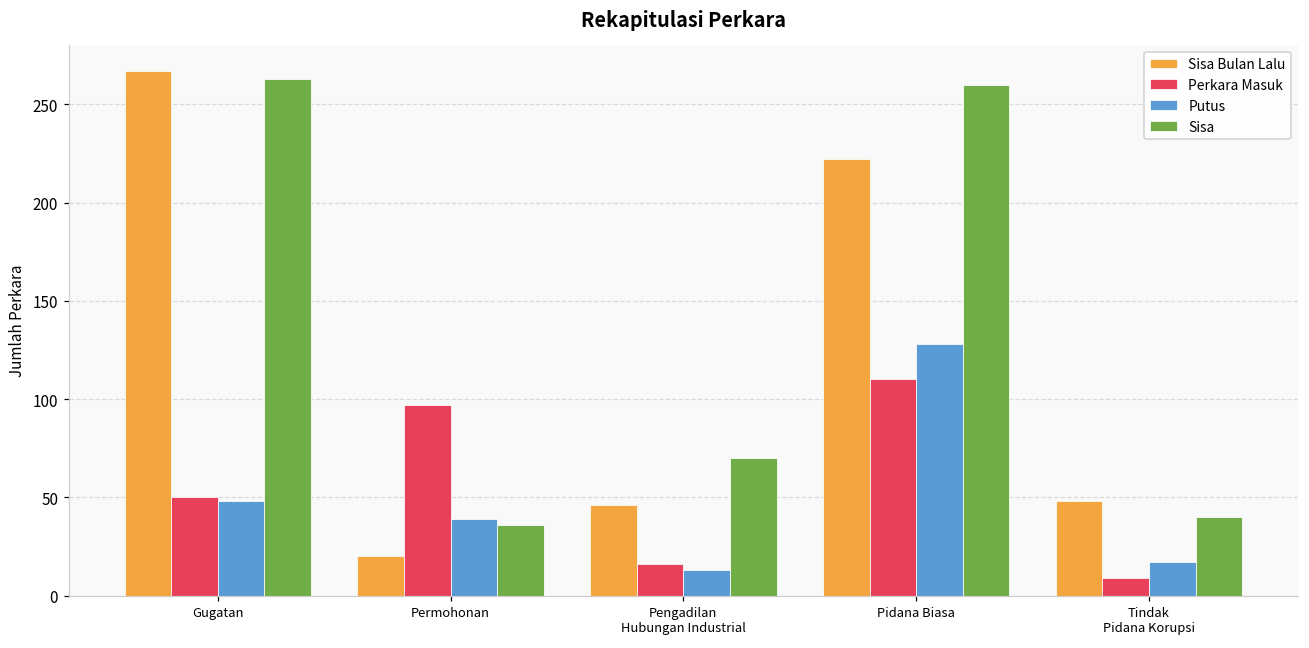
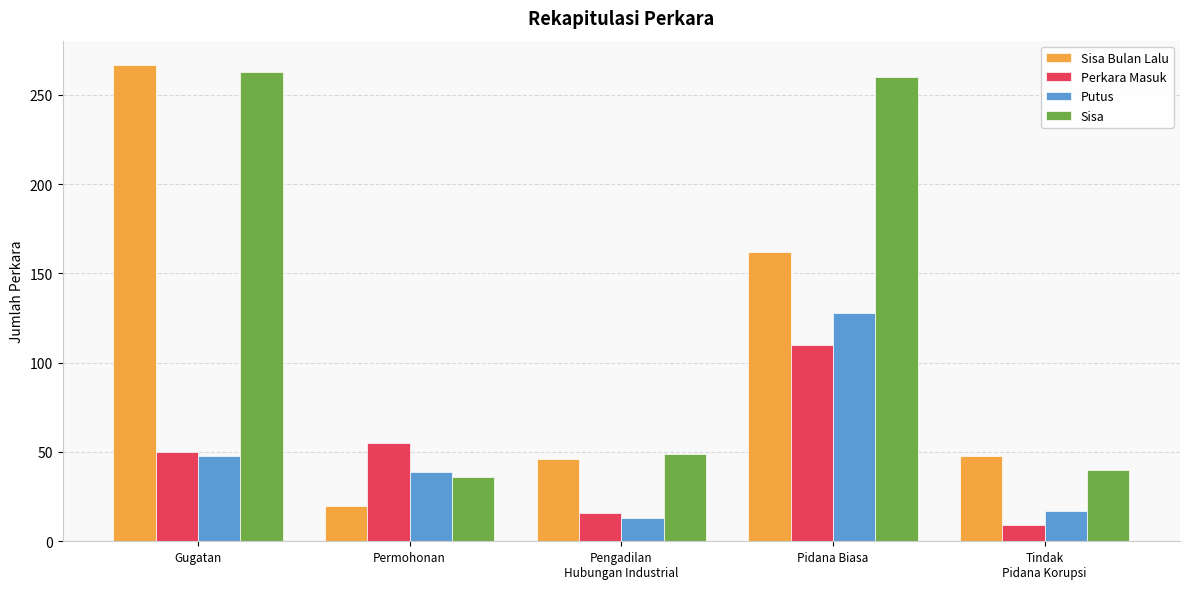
Perkara Masuk, Permohonan: 97 -> 55
Sisa, Pengadilan Hubungan Industrial: 70 -> 49
Sisa Bulan Lalu, Pidana Biasa: 222 -> 162
